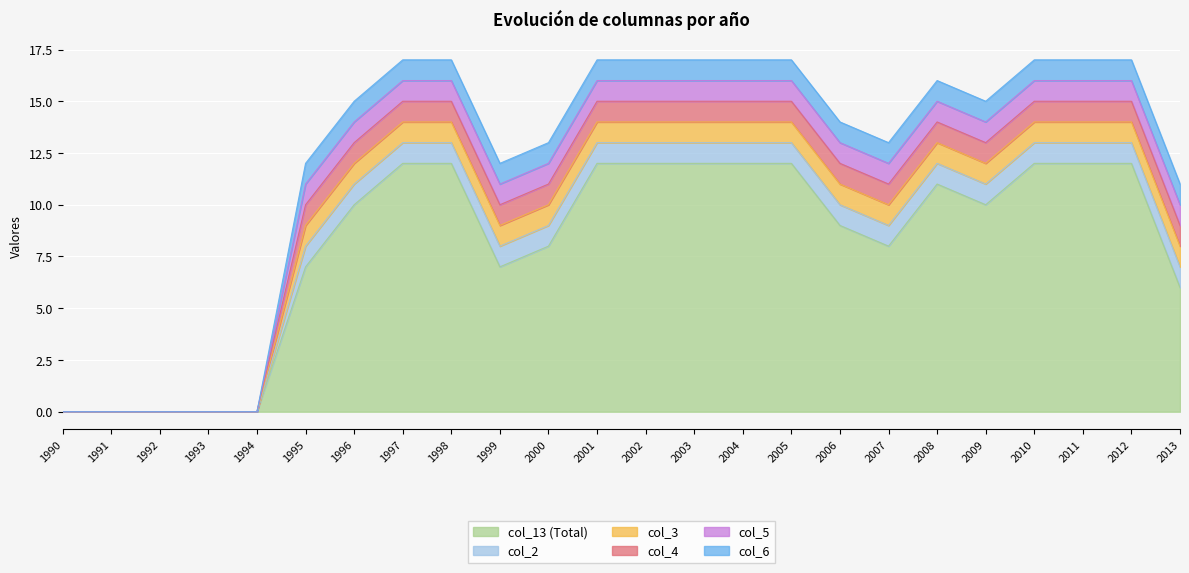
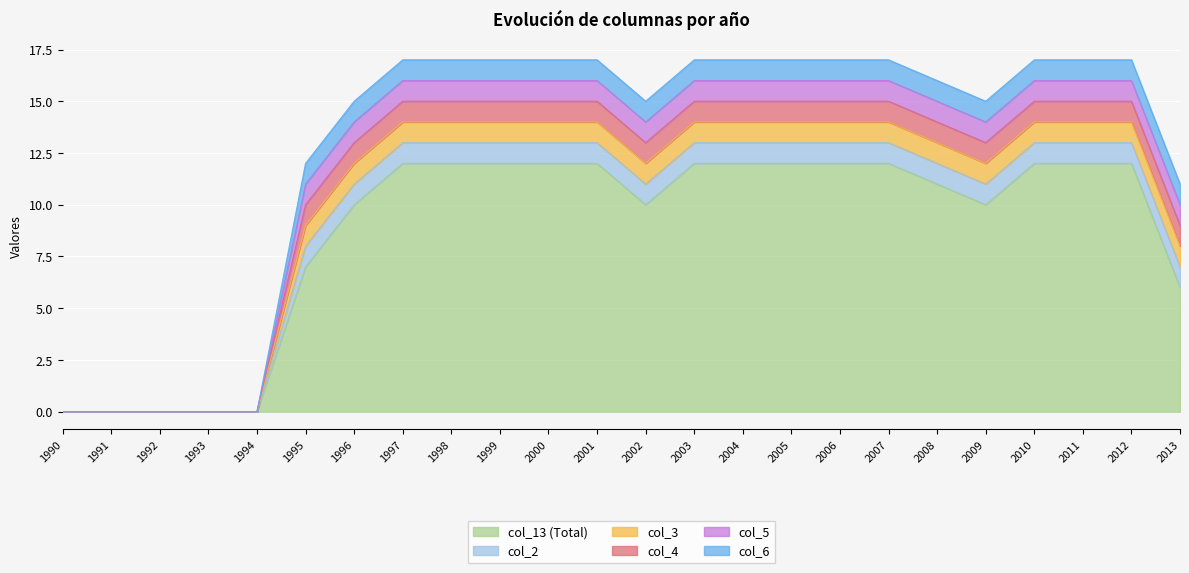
col_13 (Total), 1999: 7 -> 12
col_13 (Total), 2000: 8 -> 12
col_13 (Total), 2002: 12 -> 10
col_13 (Total), 2006: 9 -> 12
col_13 (Total), 2007: 8 -> 12
